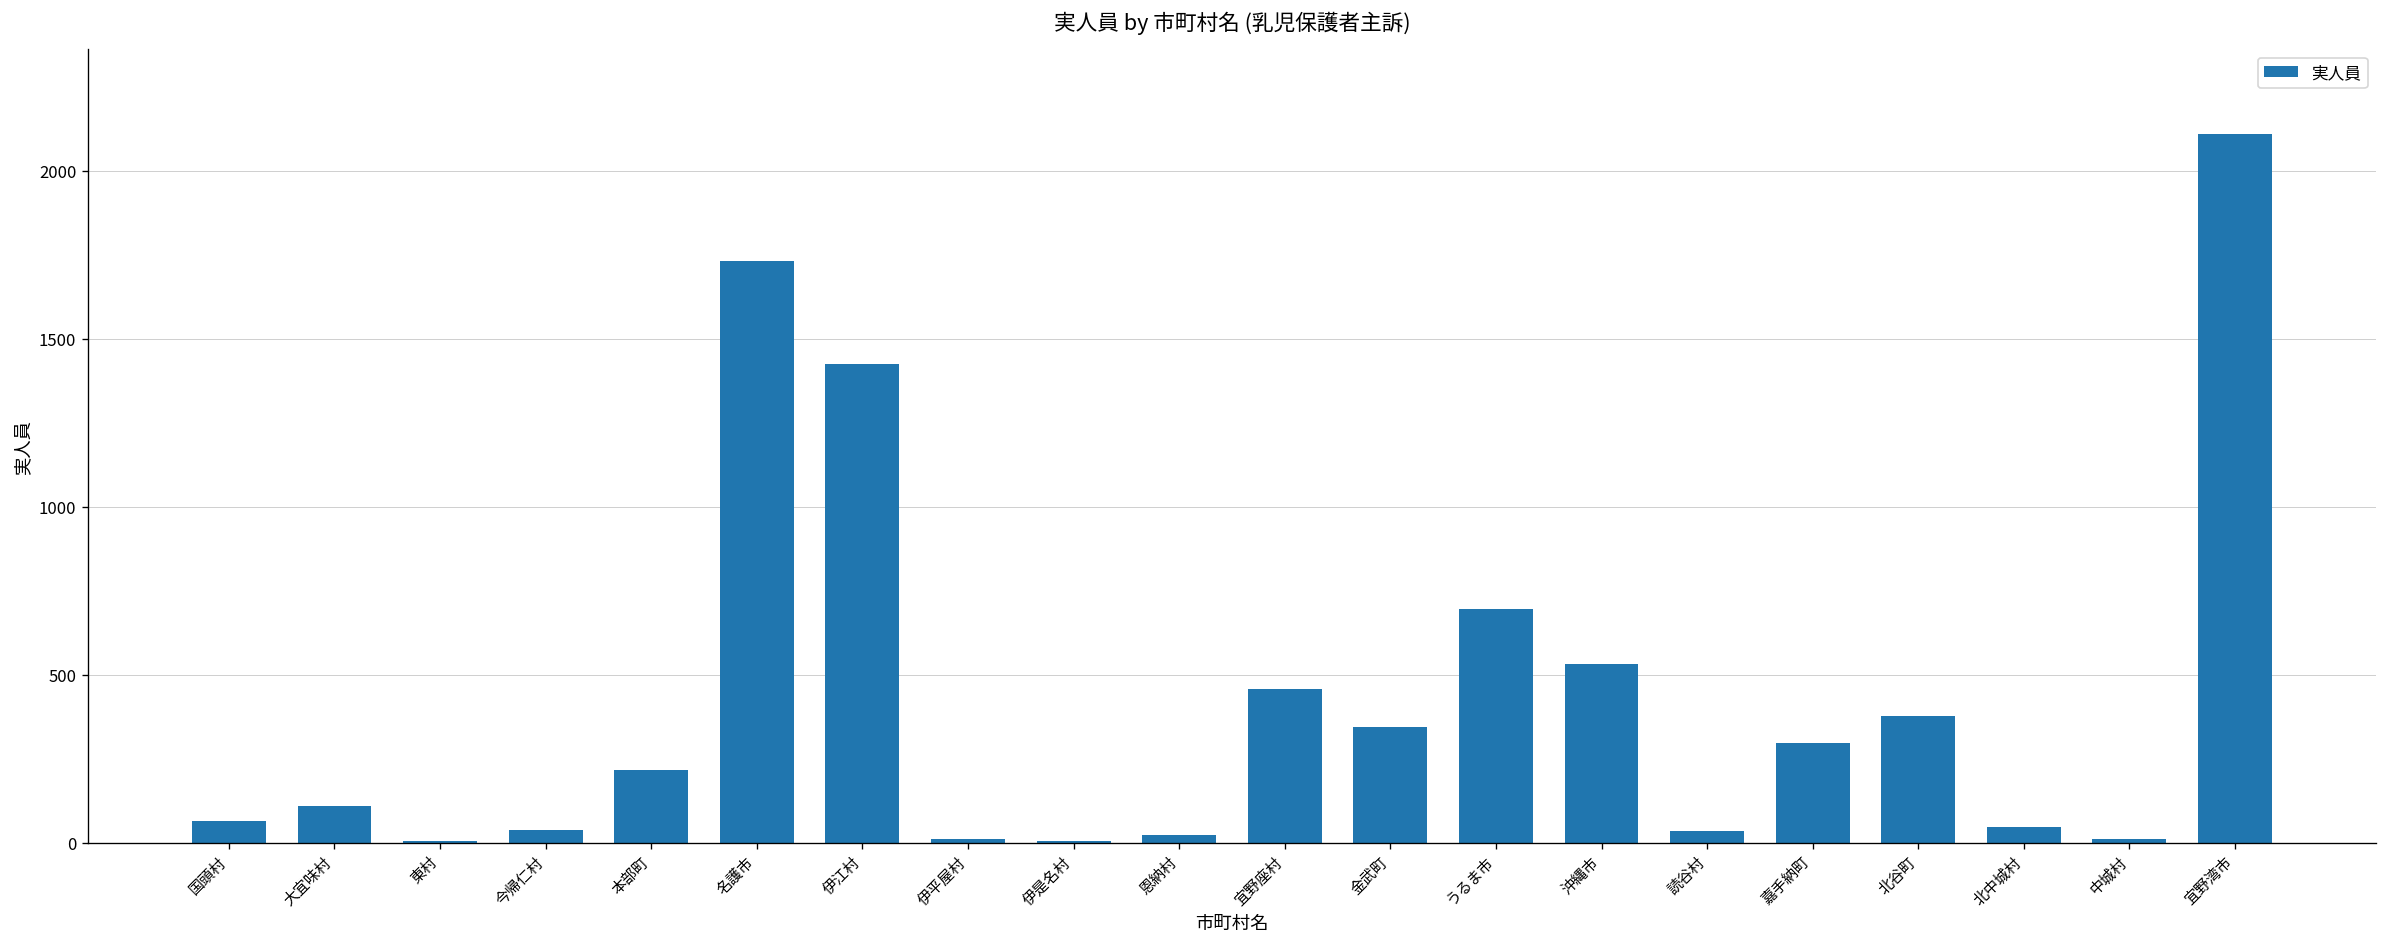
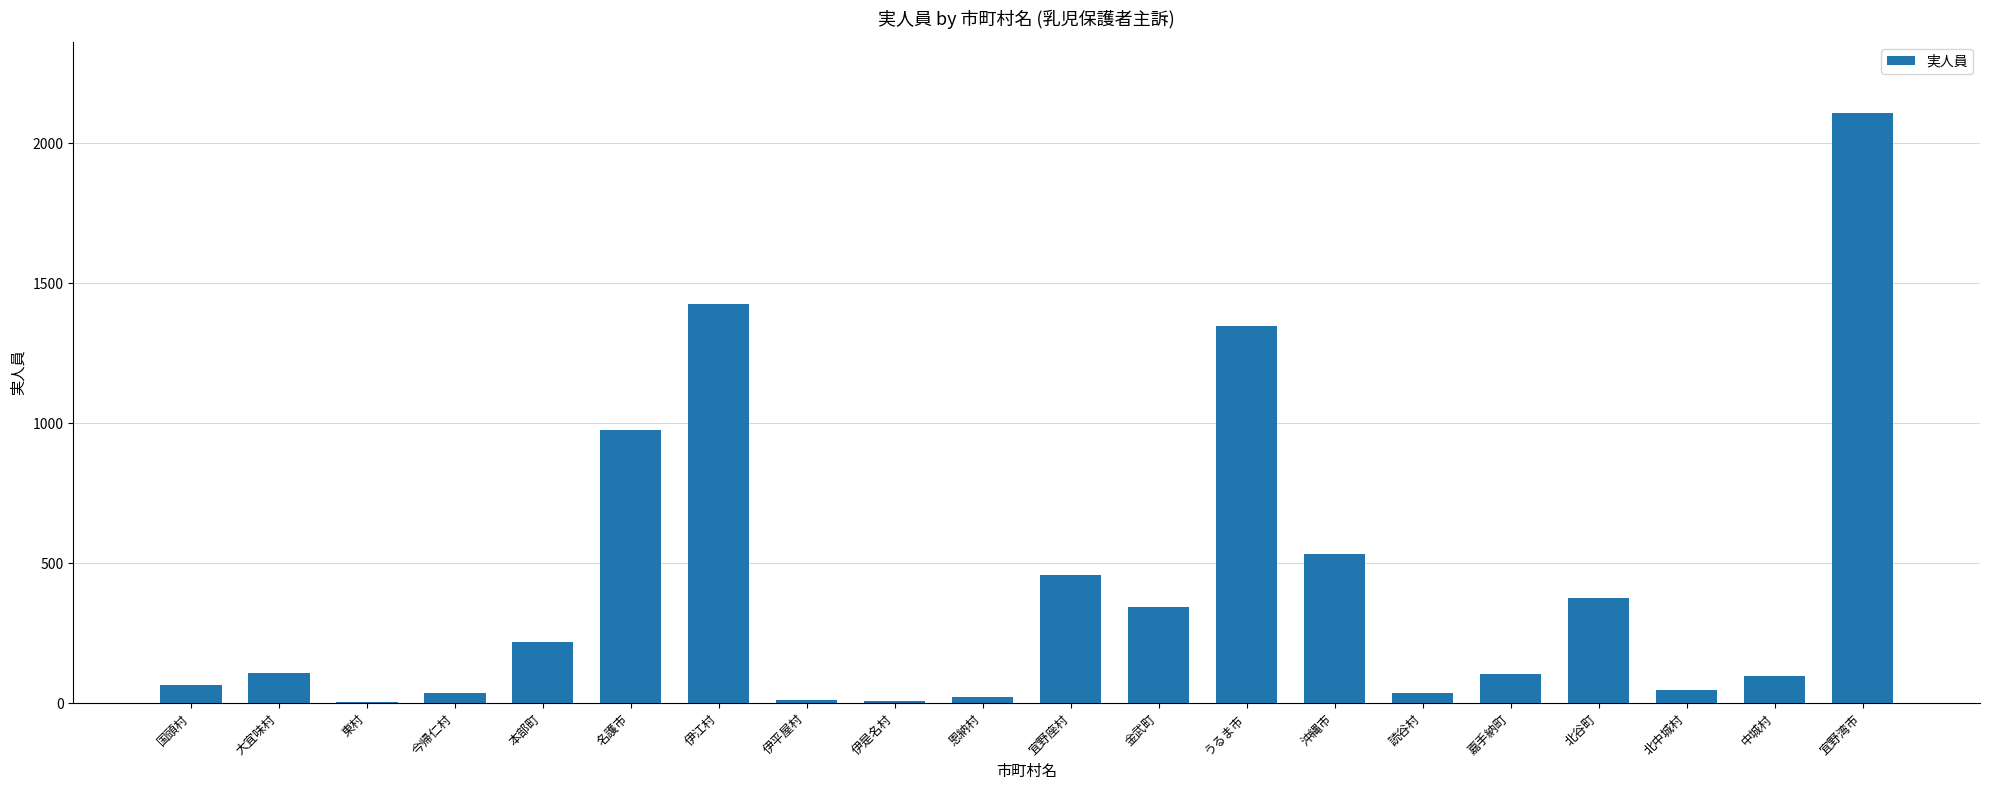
名護市: 1730 -> 980
うるま市: 700 -> 1350
嘉手納町: 300 -> 100
中城村: 10 -> 100
